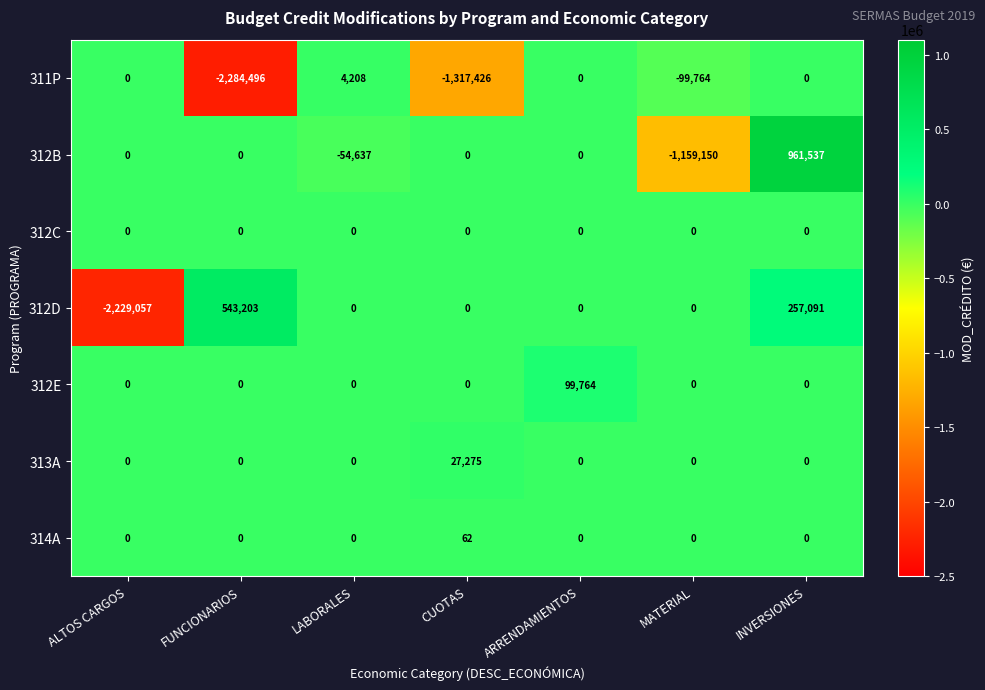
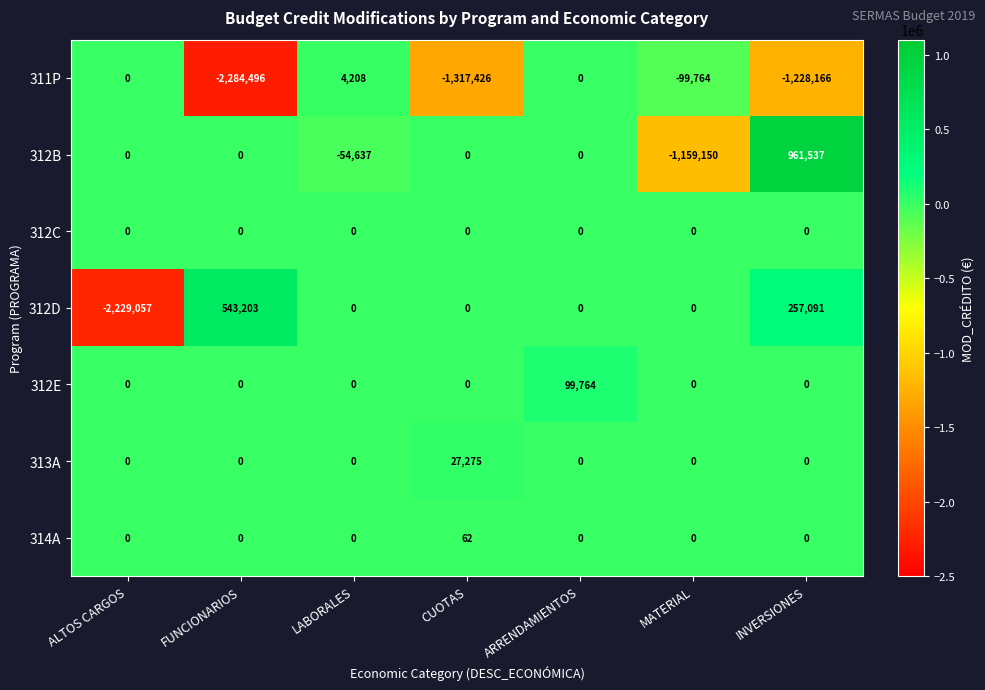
311P, INVERSIONES: 0 -> -1,228,166
